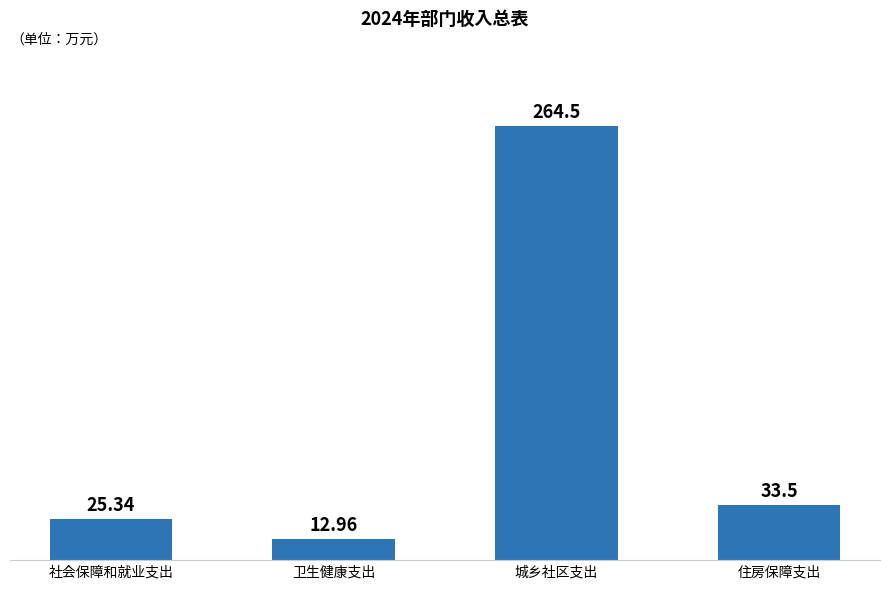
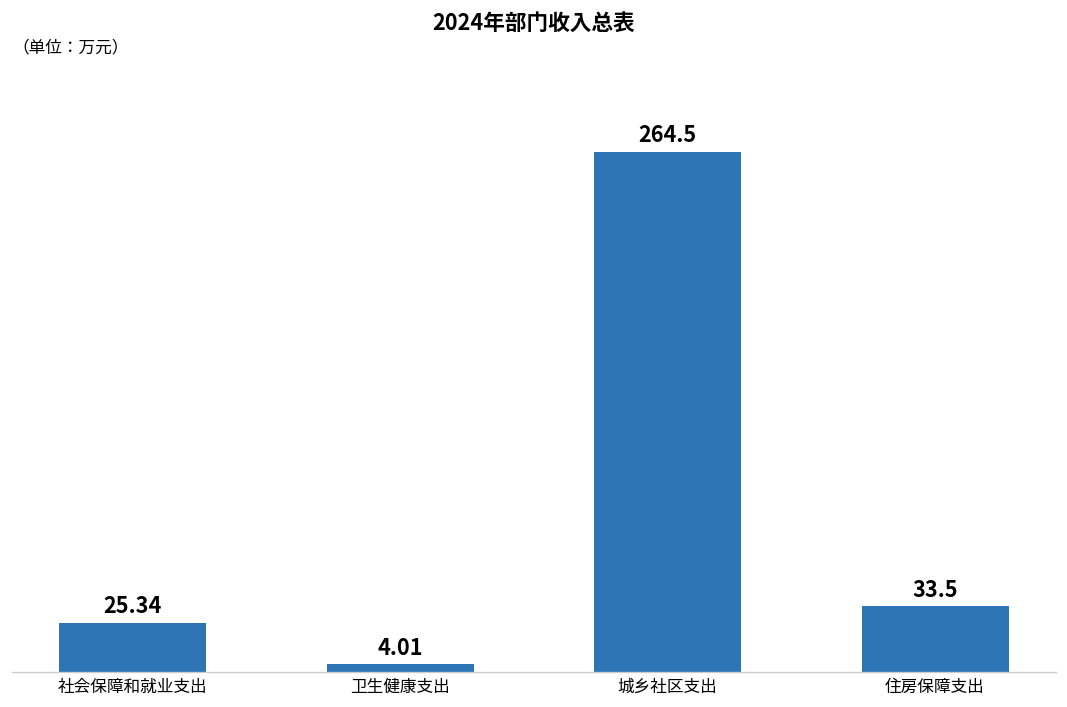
卫生健康支出: 12.96 -> 4.01
